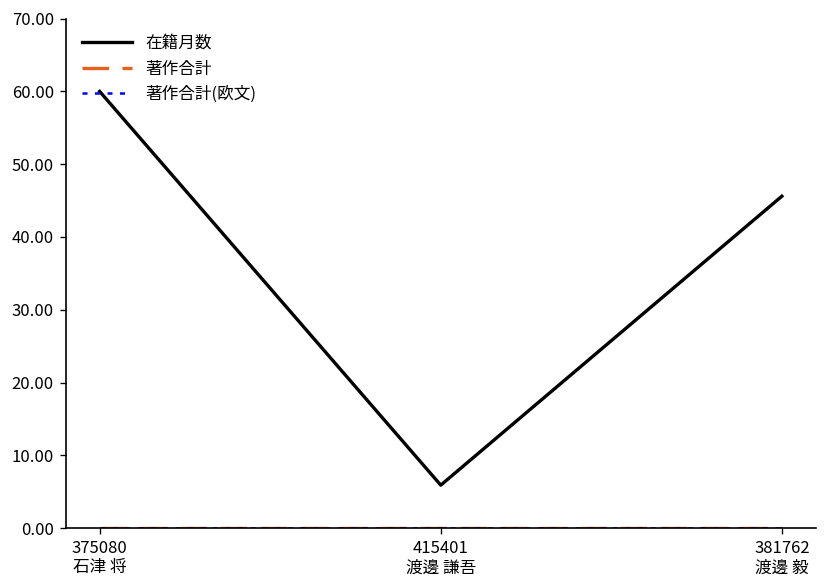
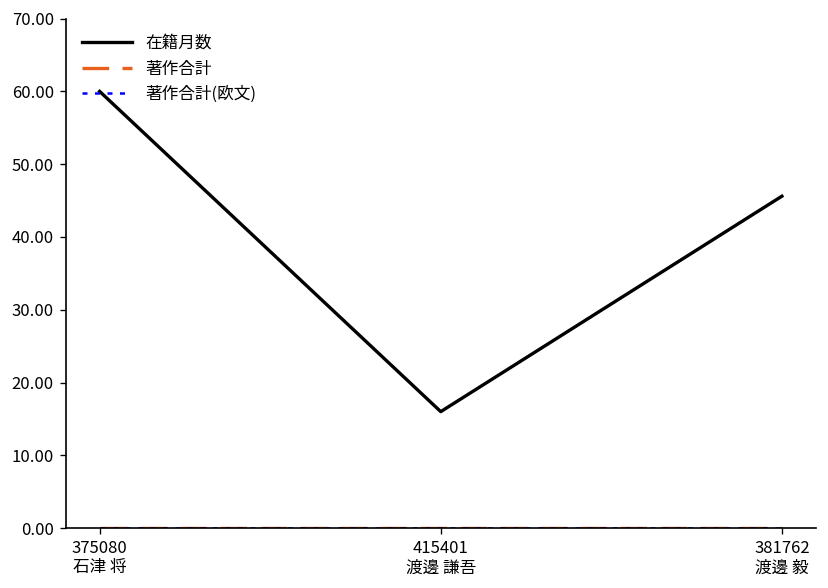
在籍月数, 415401 渡邊 謙吾: 6 -> 16
